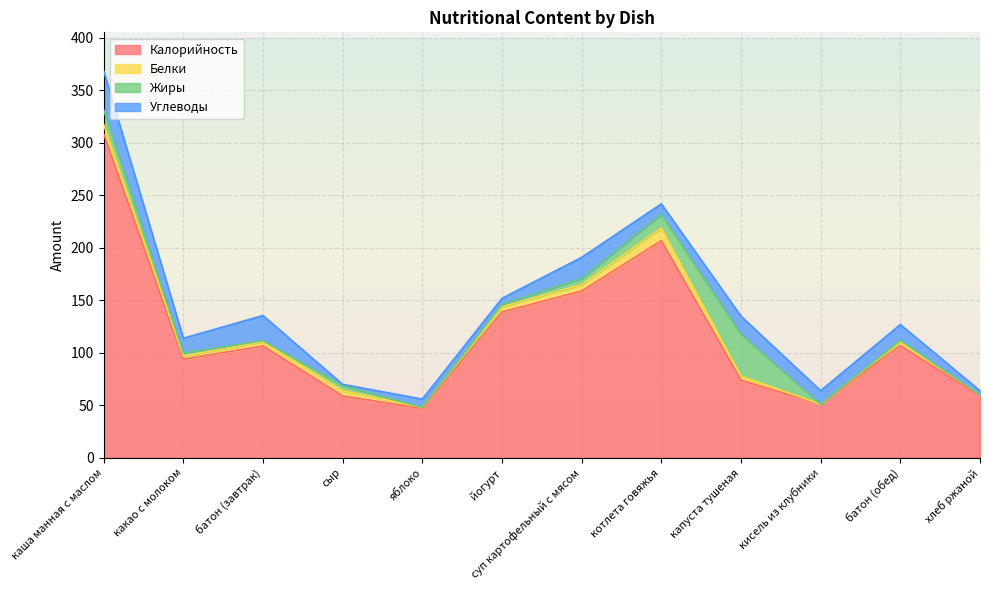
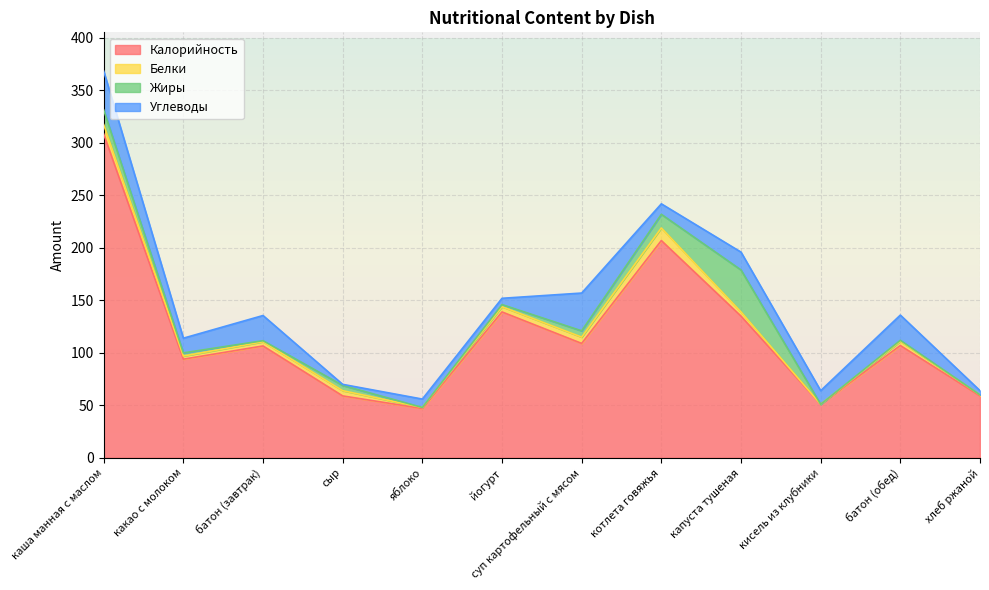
Калорийность, суп картофельный с мясом: 159 -> 109
Углеводы, суп картофельный с мясом: 20 -> 36
Калорийность, капуста тушеная: 74 -> 135
Углеводы, батон (обед): 15 -> 24
